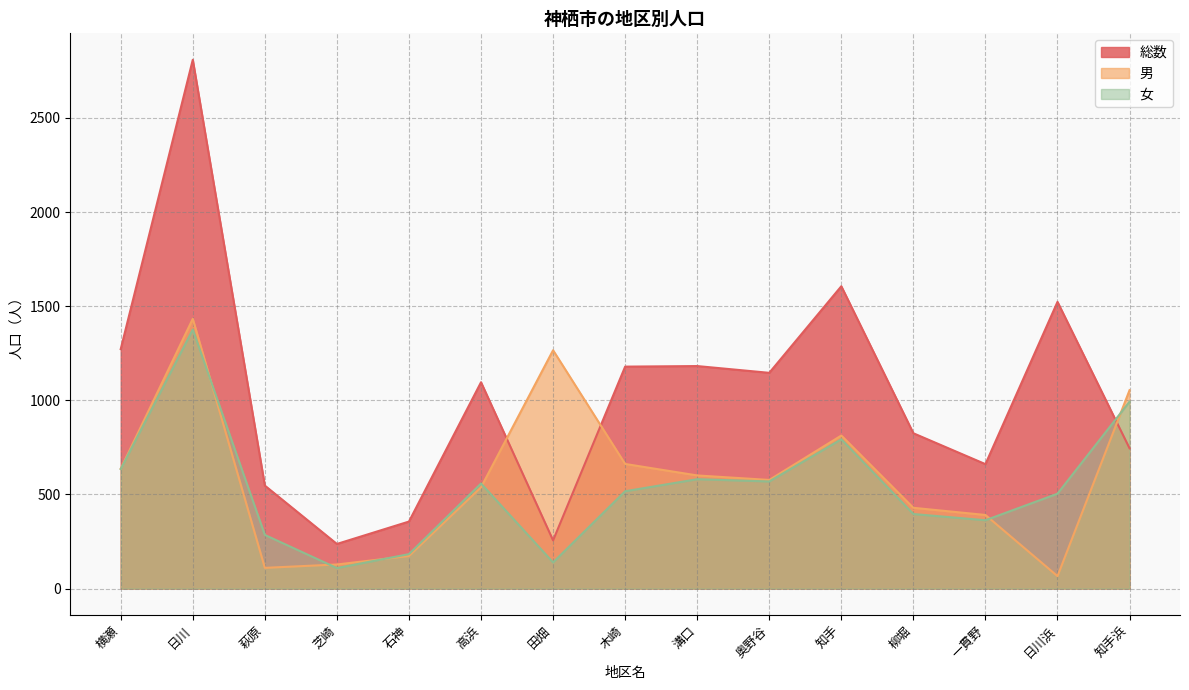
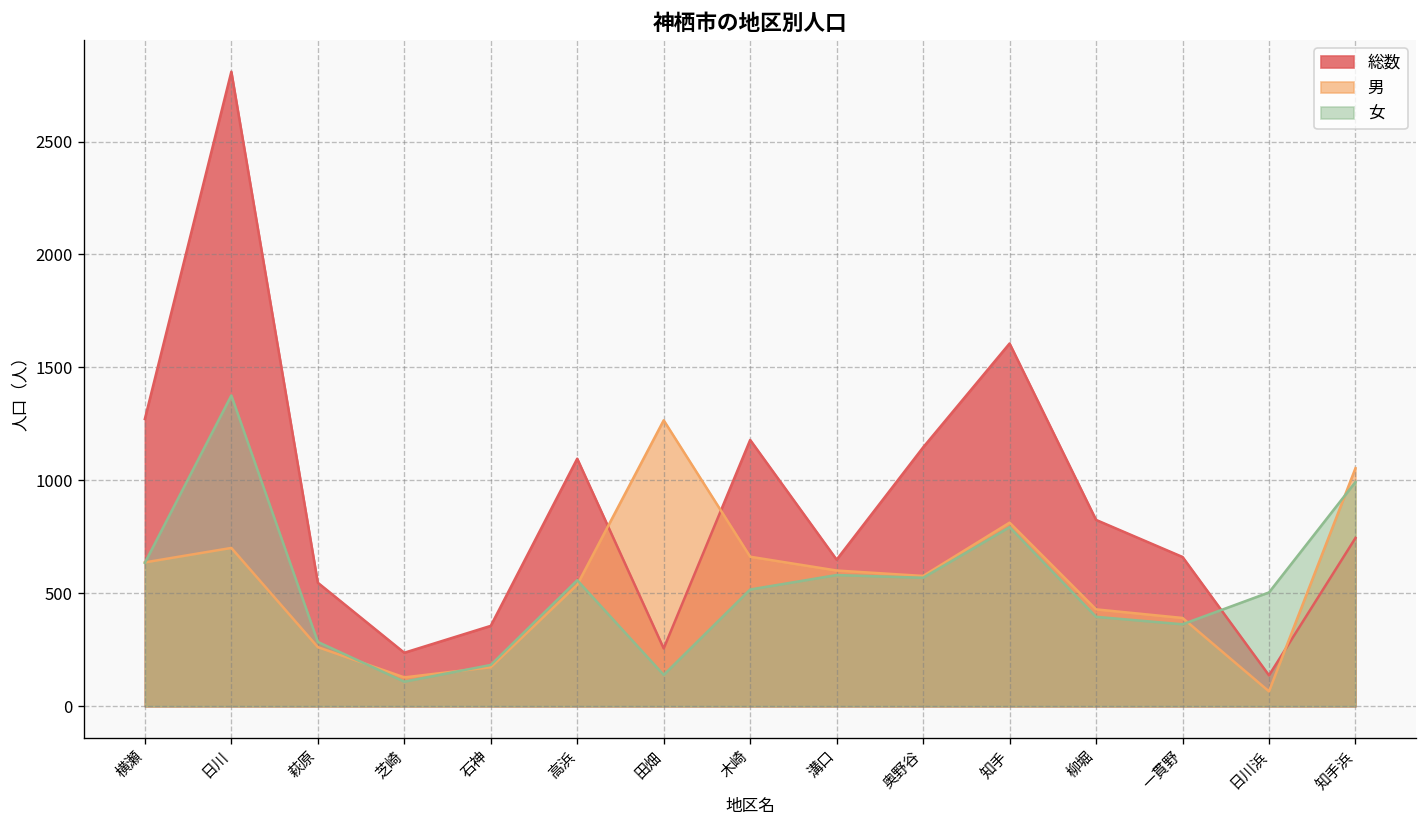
男, 日川: 1430 -> 700
男, 萩原: 110 -> 260
総数, 溝口: 1180 -> 650
総数, 日川浜: 1520 -> 140
